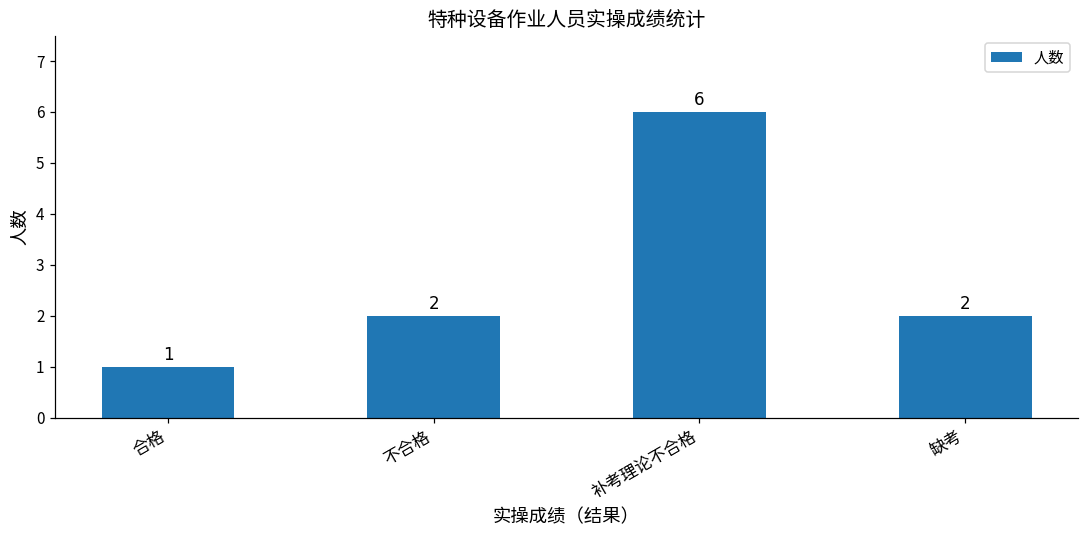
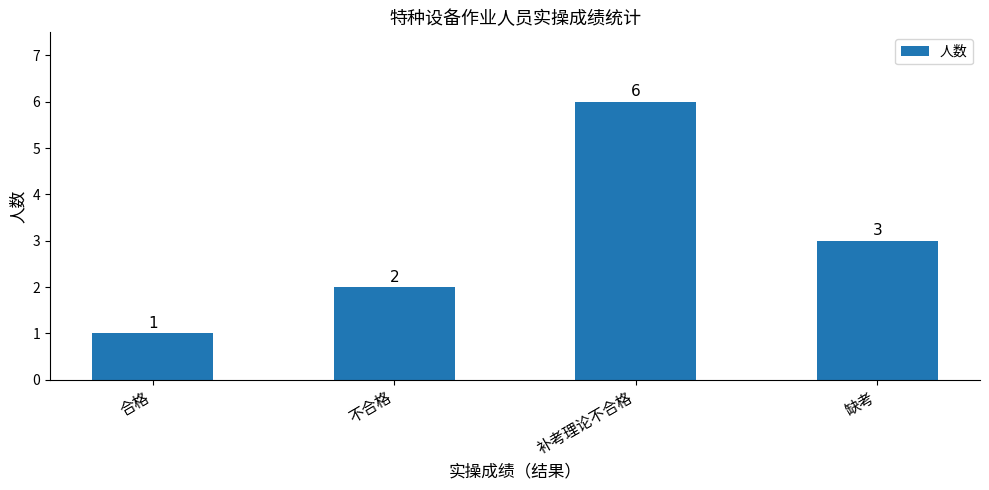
缺考: 2 -> 3
